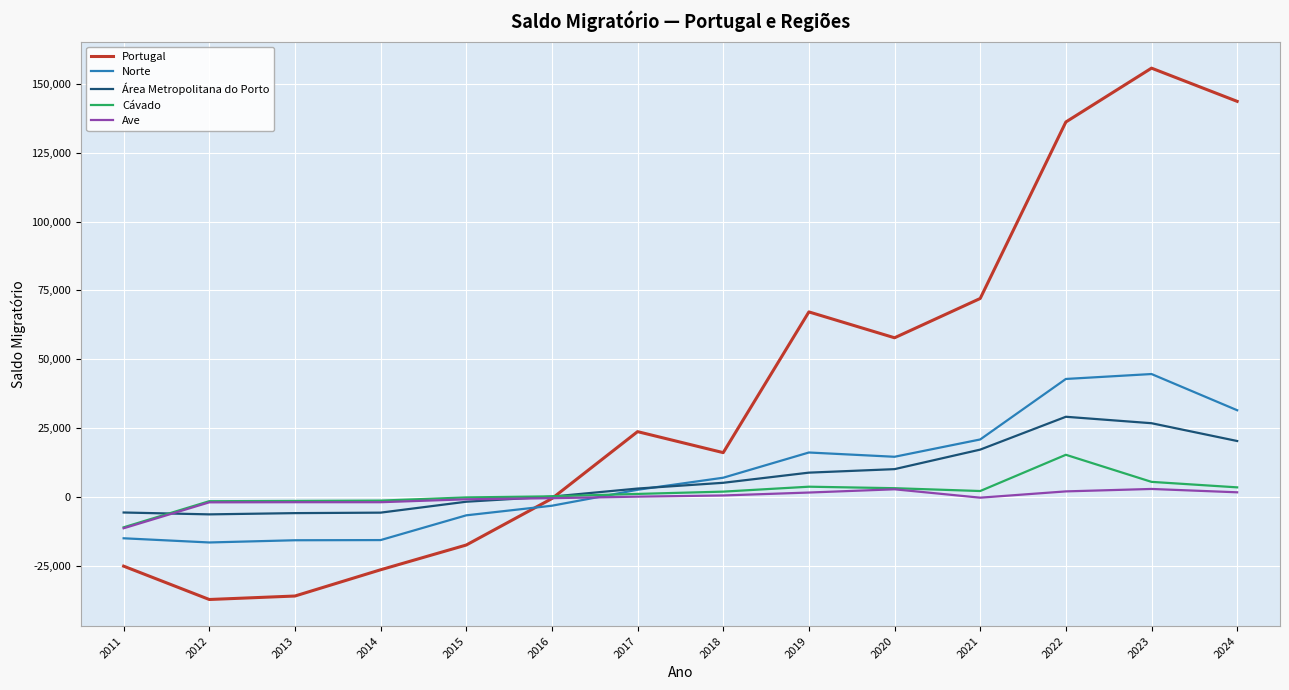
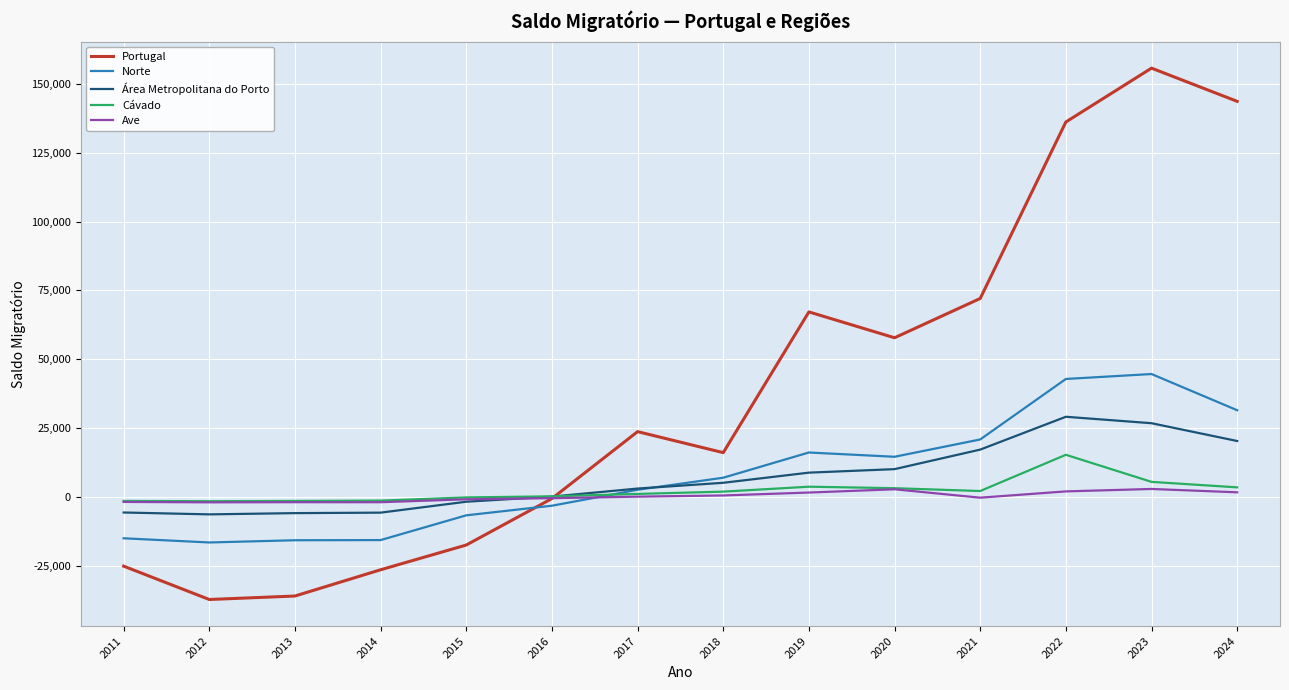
Cávado, 2011: -11,000 -> -2,000
Ave, 2011: -11,000 -> -2,000
